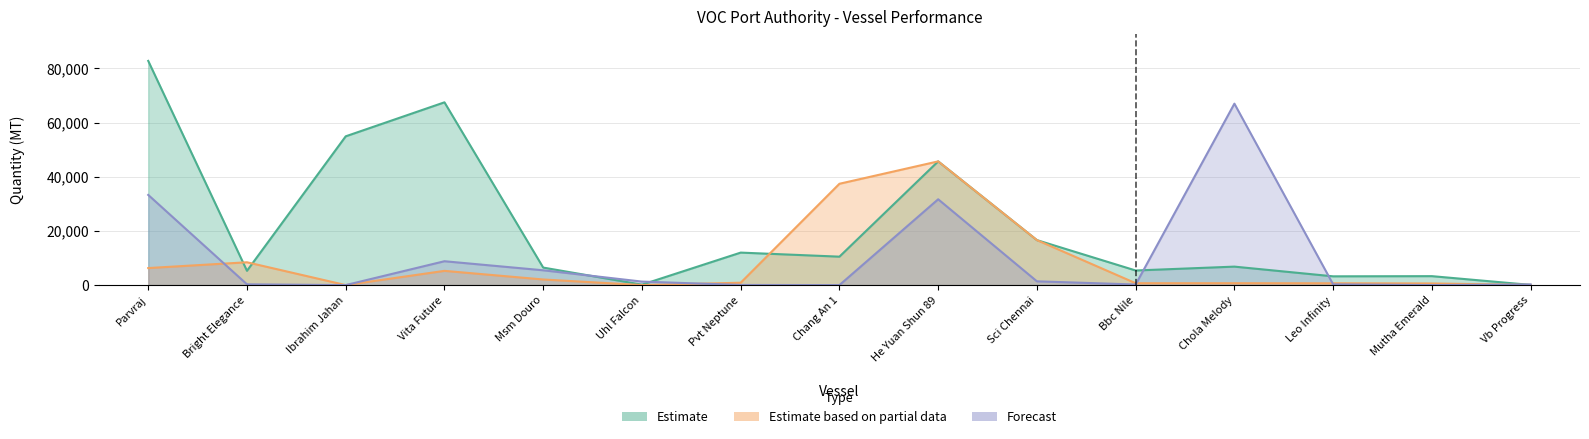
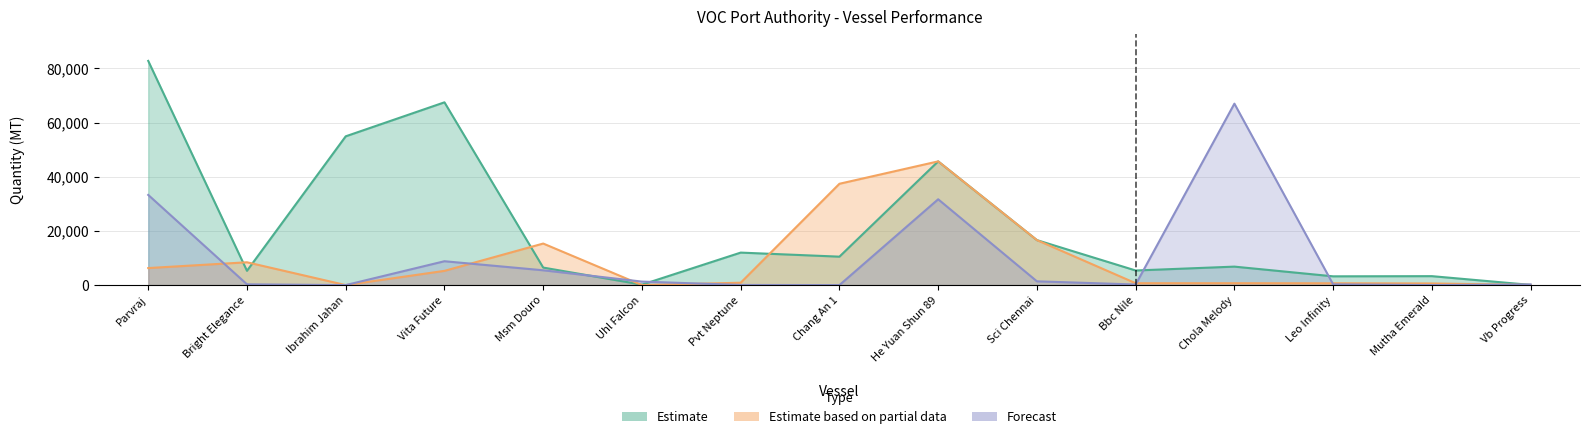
Estimate based on partial data, Msm Douro: 2,000 -> 15,000
